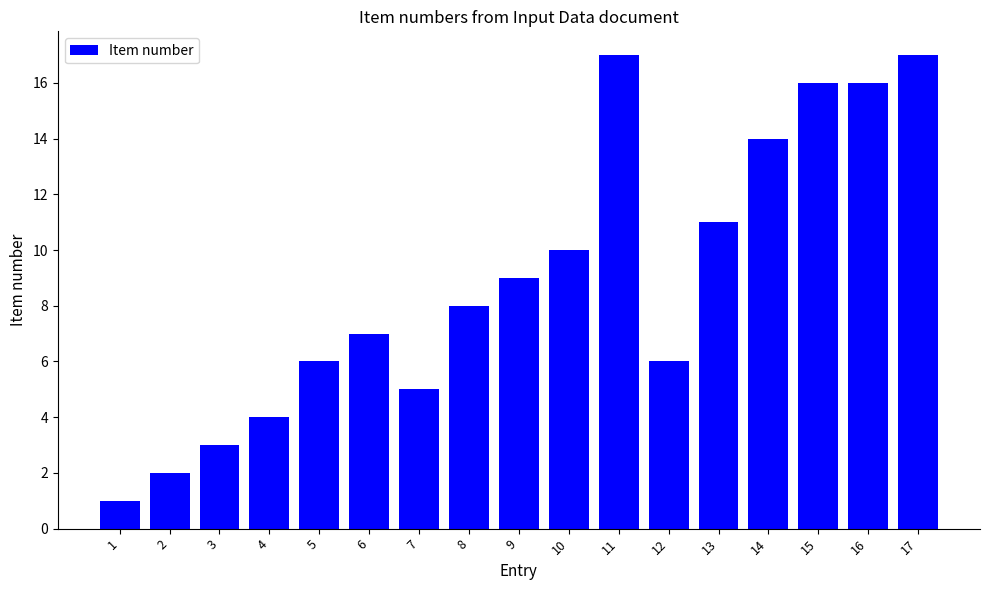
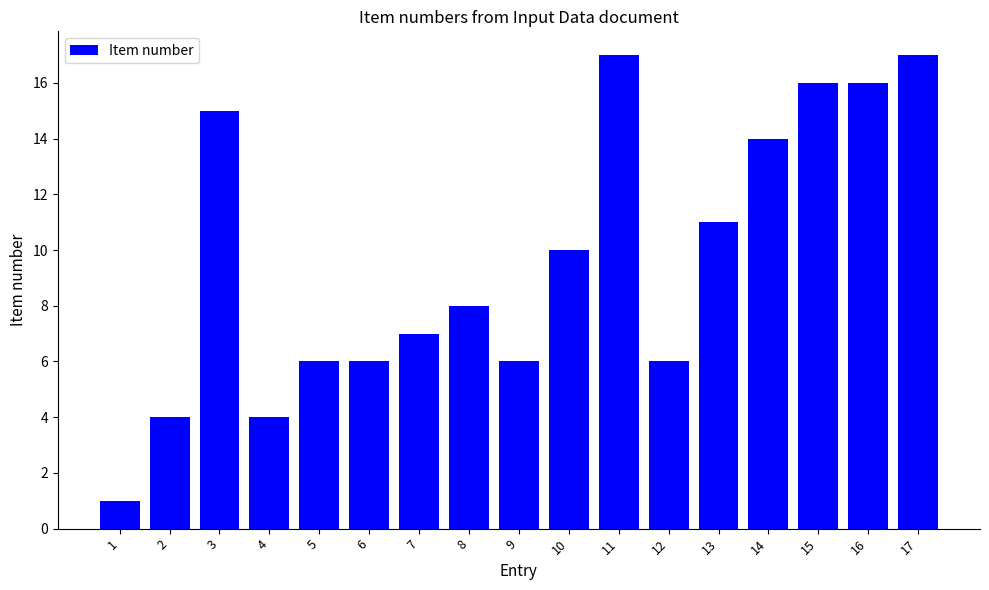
2: 2 -> 4
3: 3 -> 15
6: 7 -> 6
7: 5 -> 7
9: 9 -> 6
